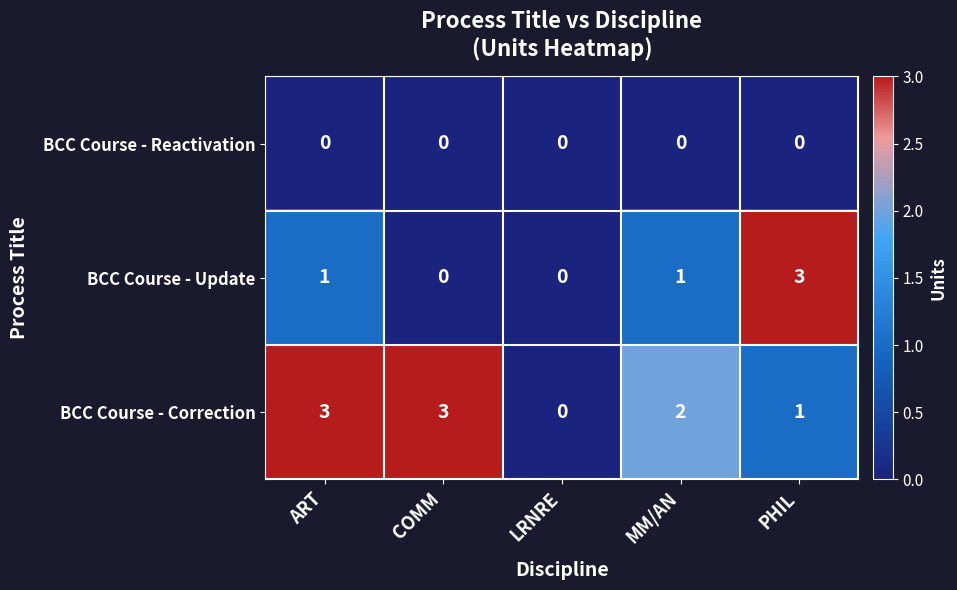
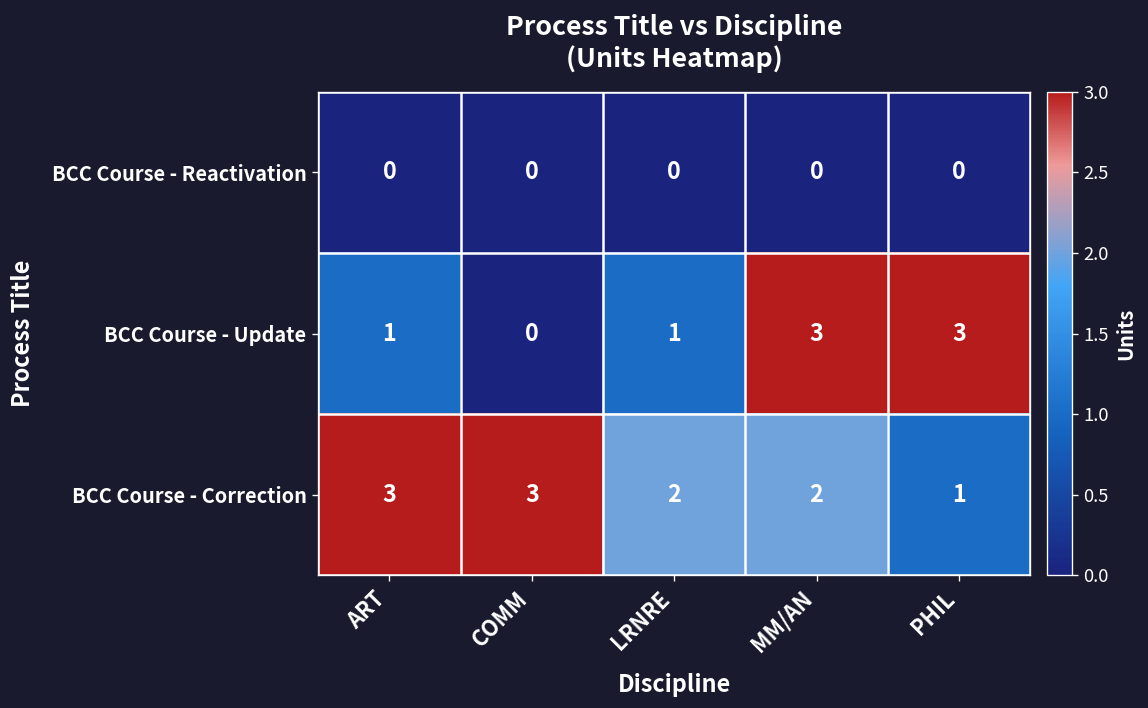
BCC Course - Update, LRNRE: 0 -> 1
BCC Course - Update, MM/AN: 1 -> 3
BCC Course - Correction, LRNRE: 0 -> 2
